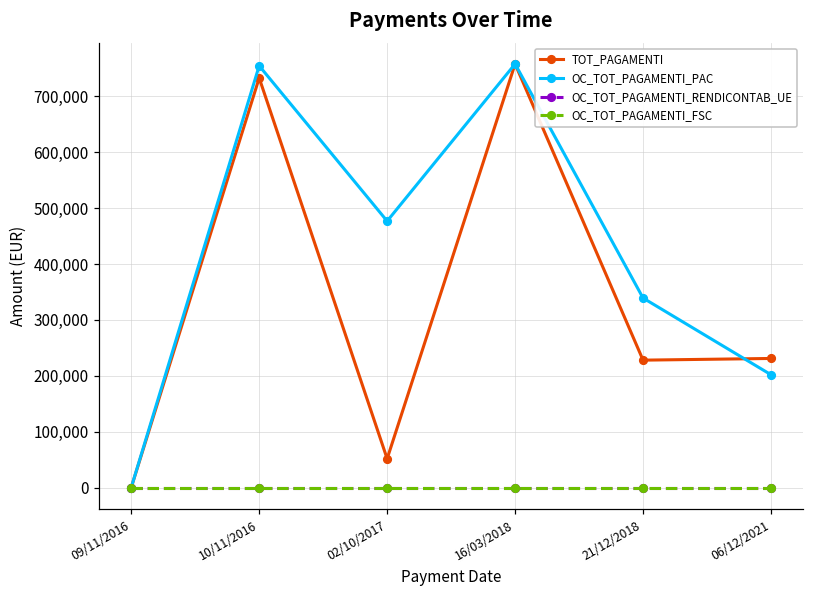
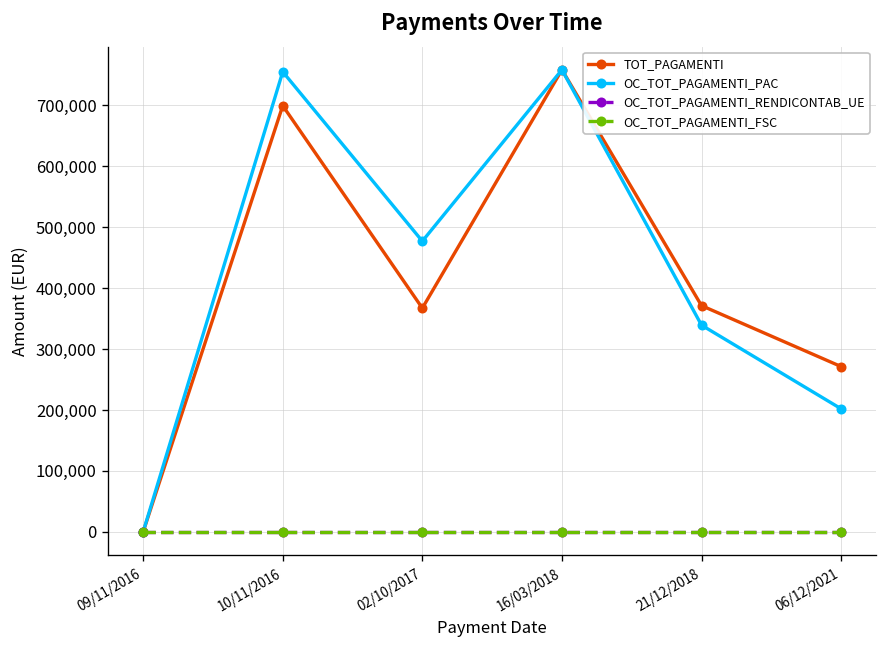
TOT_PAGAMENTI, 10/11/2016: 730,000 -> 700,000
TOT_PAGAMENTI, 02/10/2017: 50,000 -> 370,000
TOT_PAGAMENTI, 21/12/2018: 230,000 -> 370,000
TOT_PAGAMENTI, 06/12/2021: 230,000 -> 270,000
